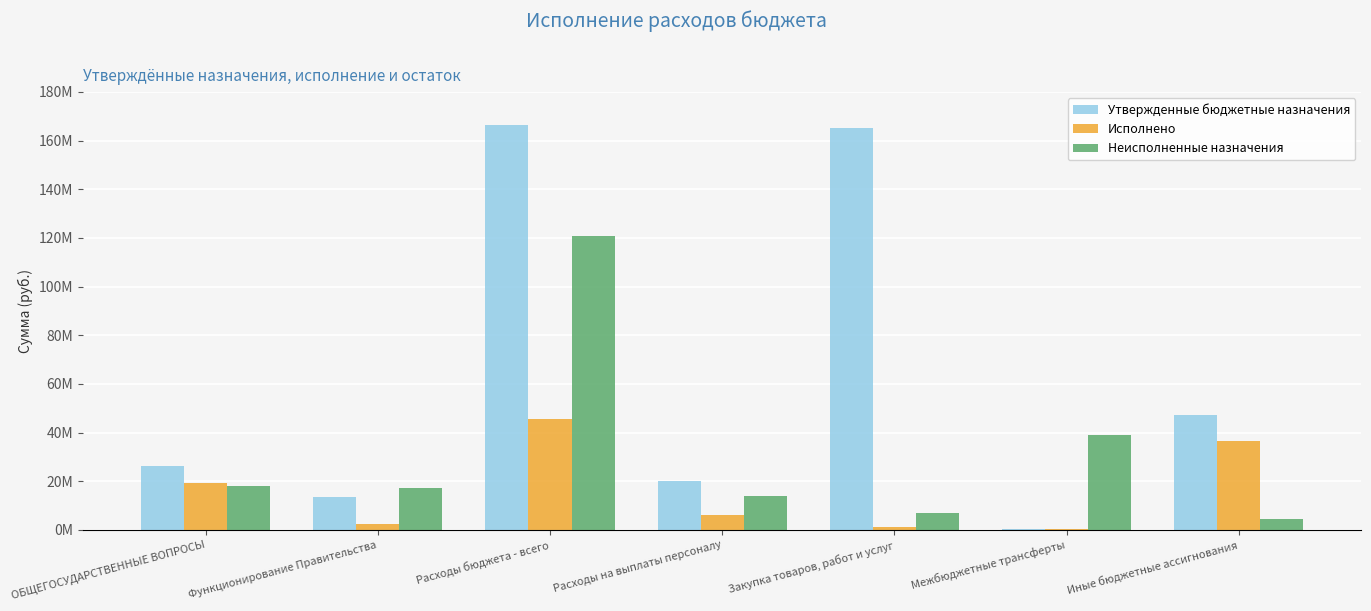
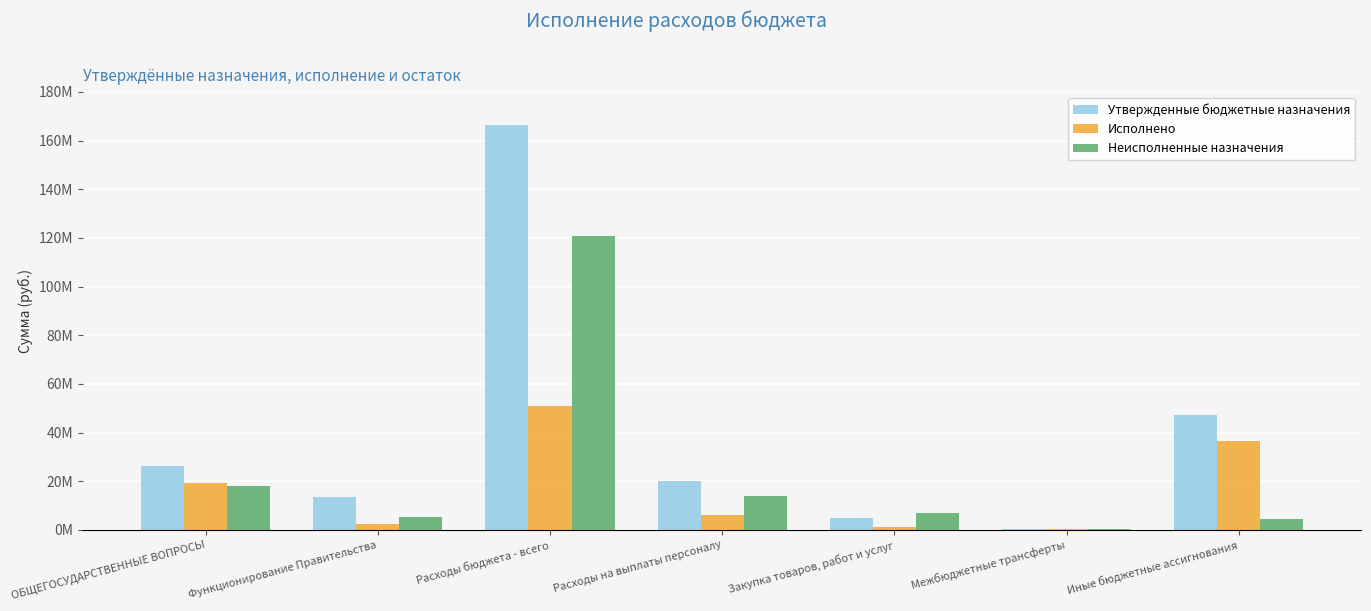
Неисполненные назначения, Функционирование Правительства: 17000000 -> 5000000
Исполнено, Расходы бюджета - всего: 45000000 -> 51000000
Утвержденные бюджетные назначения, Закупка товаров, работ и услуг: 165000000 -> 5000000
Неисполненные назначения, Межбюджетные трансферты: 39000000 -> 0
